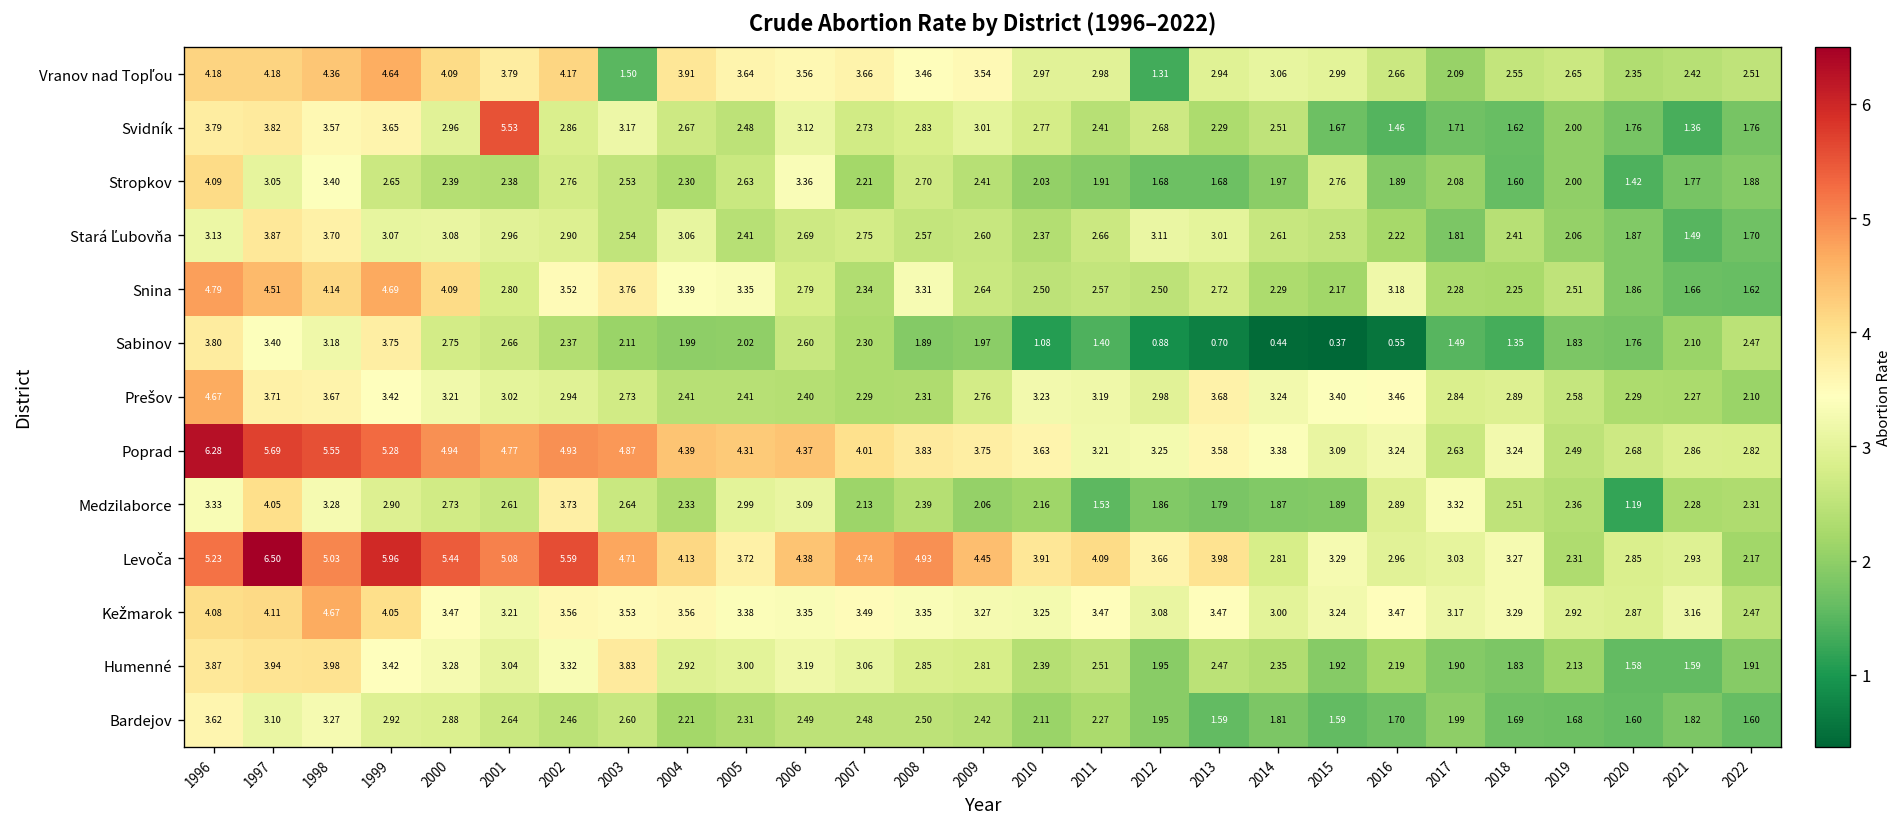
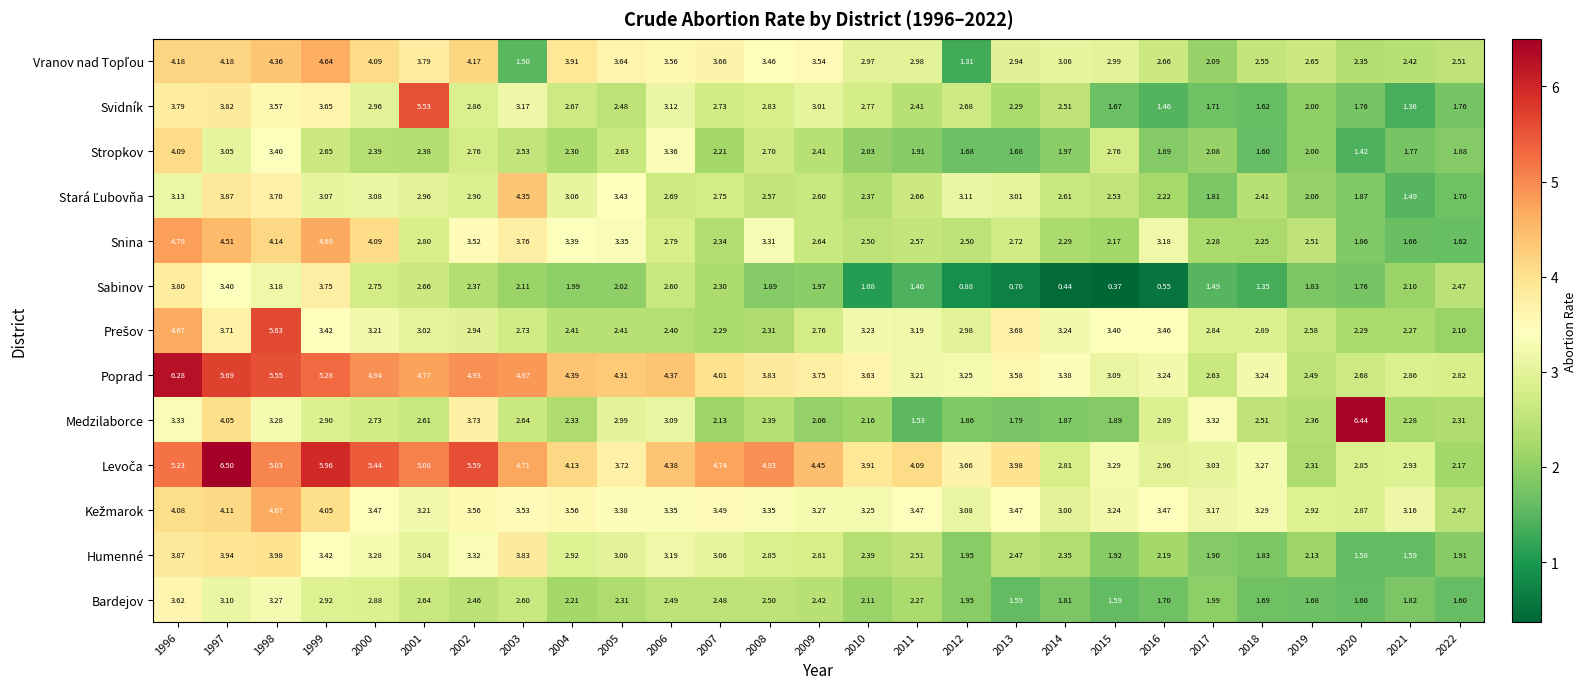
Stará Ľubovňa, 2003: 2.54 -> 4.35
Stará Ľubovňa, 2005: 2.41 -> 3.43
Prešov, 1998: 3.67 -> 5.63
Medzilaborce, 2020: 1.19 -> 6.44
